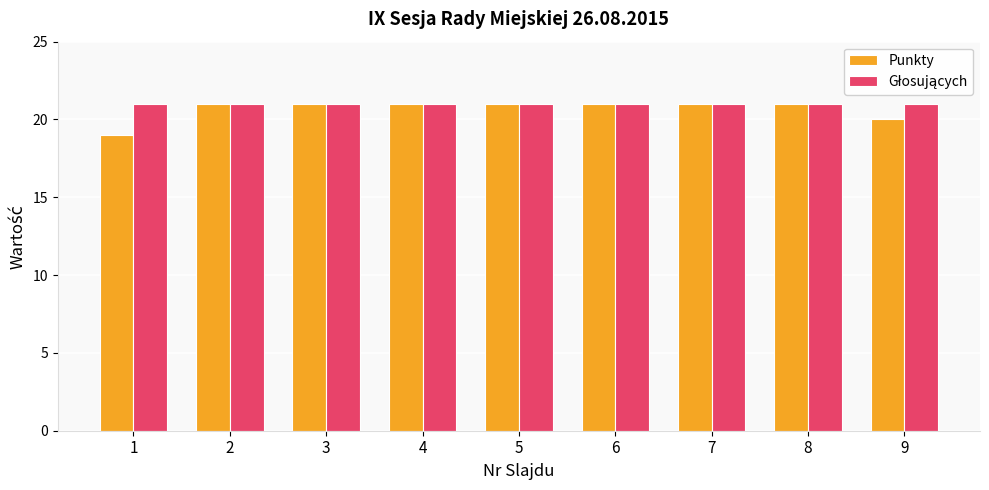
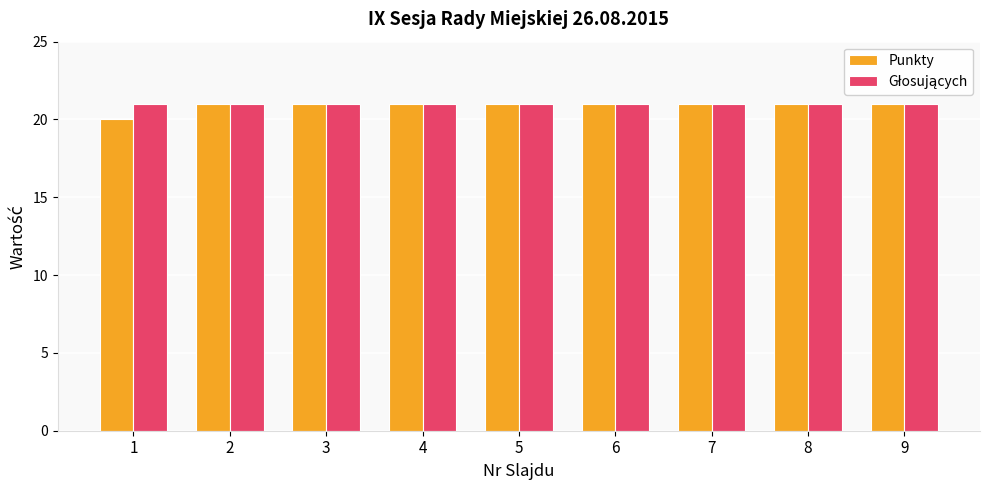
Punkty, 1: 19 -> 20
Punkty, 9: 20 -> 21
